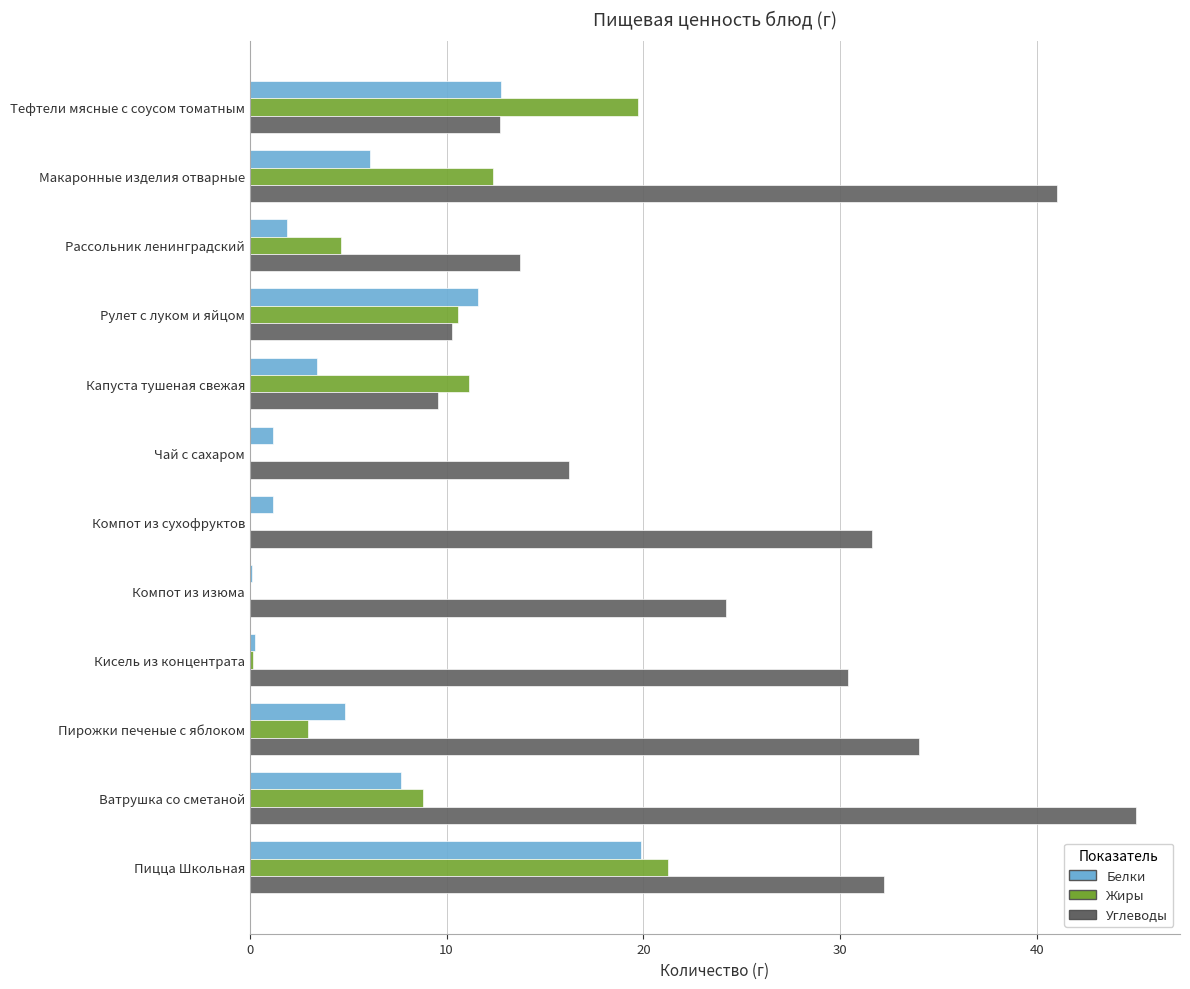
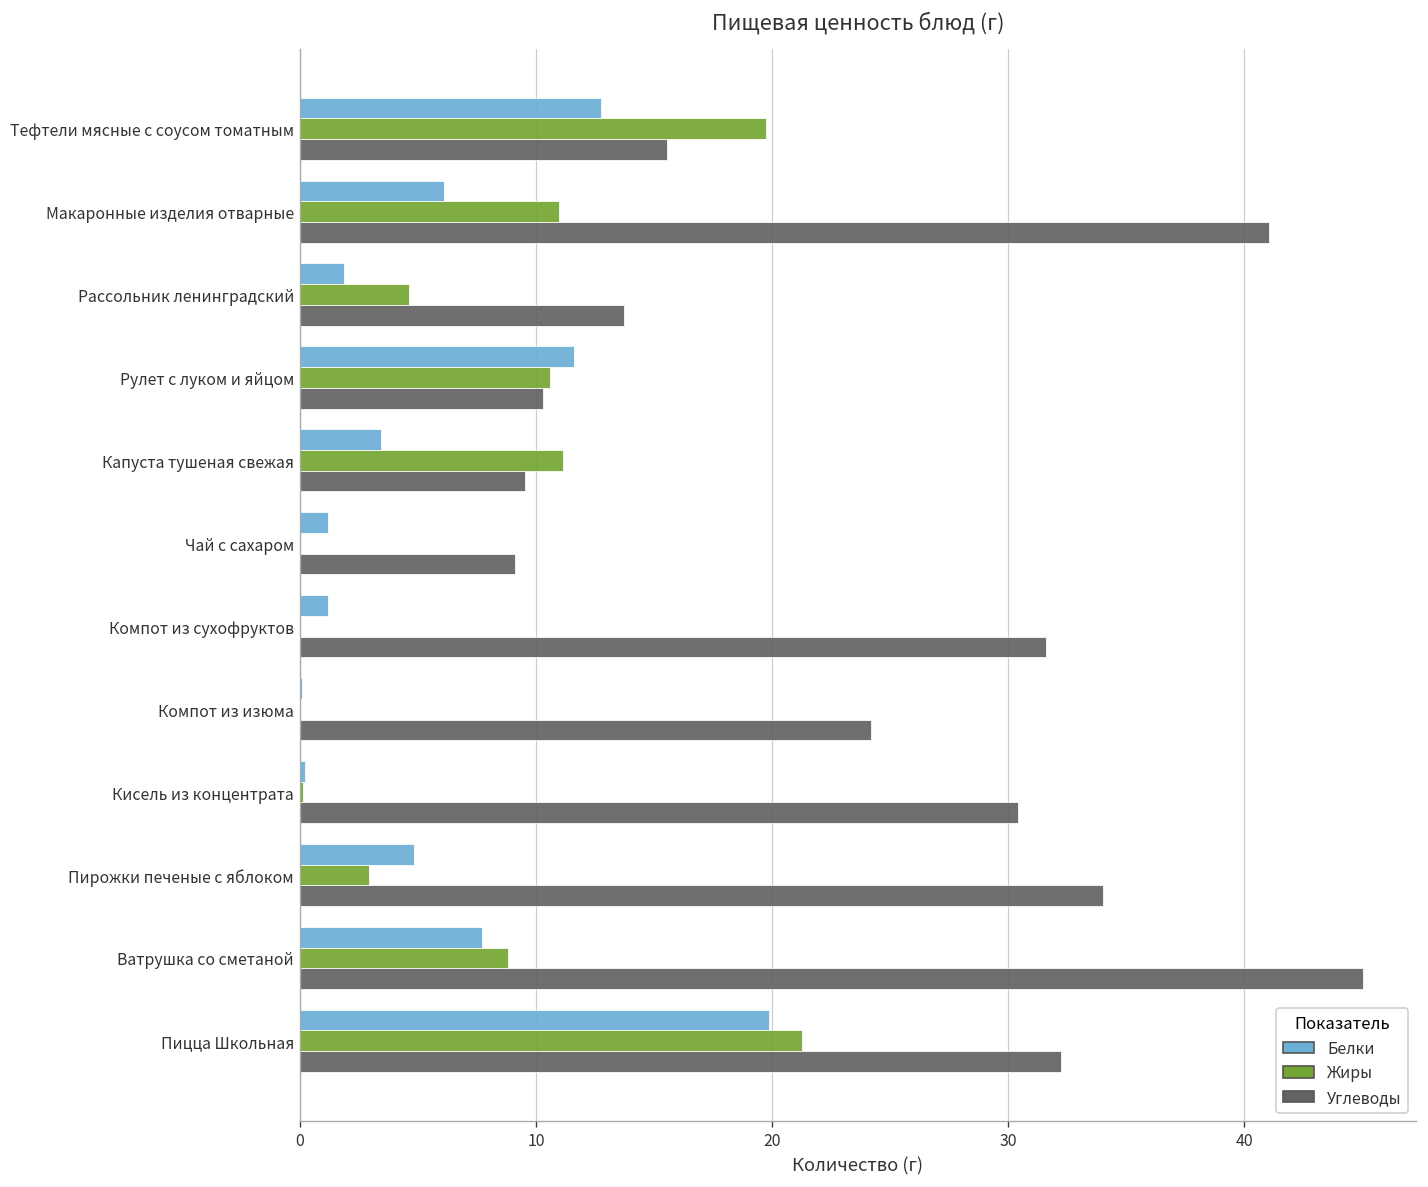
Углеводы, Тефтели мясные с соусом томатным: 12.7 -> 15.5
Жиры, Макаронные изделия отварные: 12.4 -> 11.0
Углеводы, Чай с сахаром: 16.2 -> 9.1
